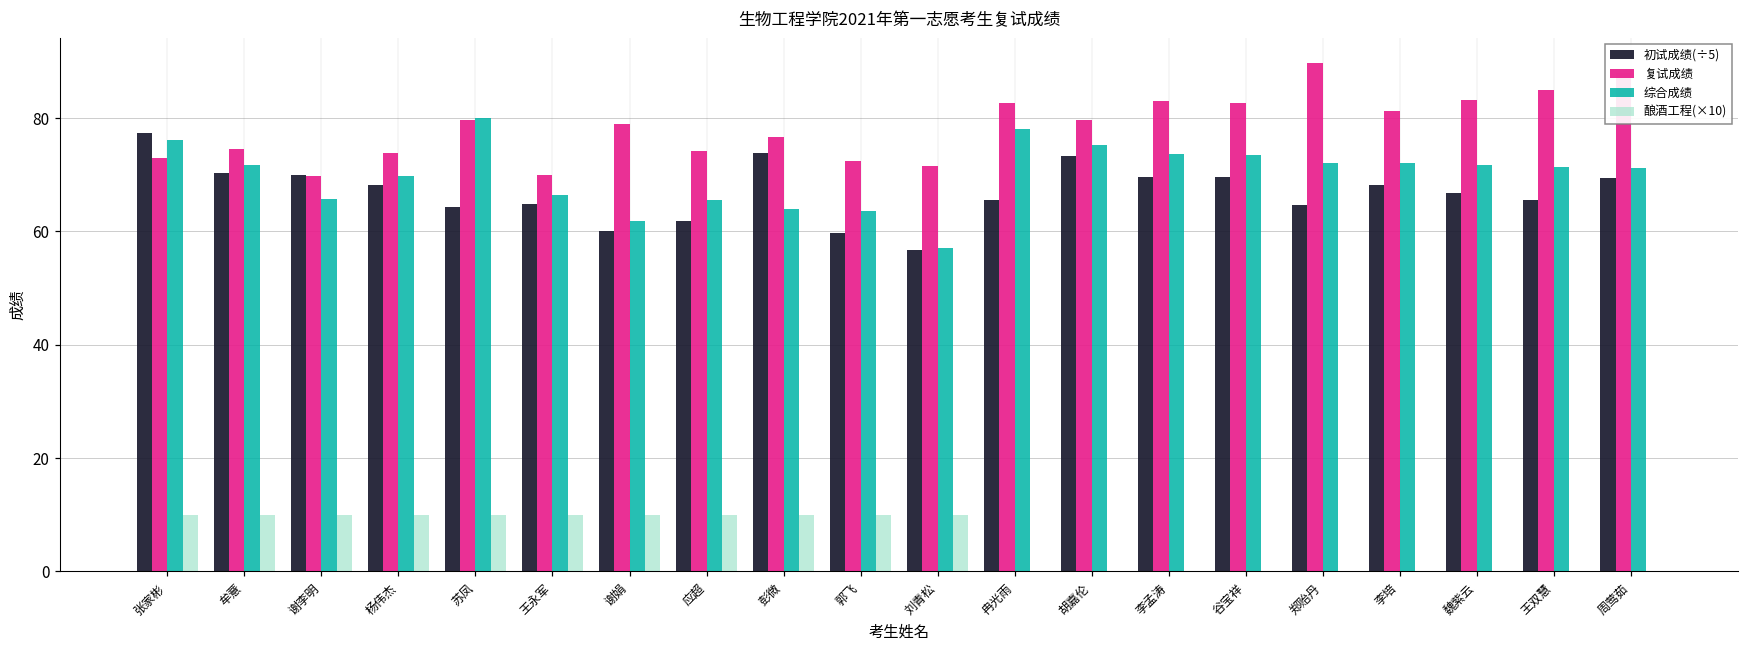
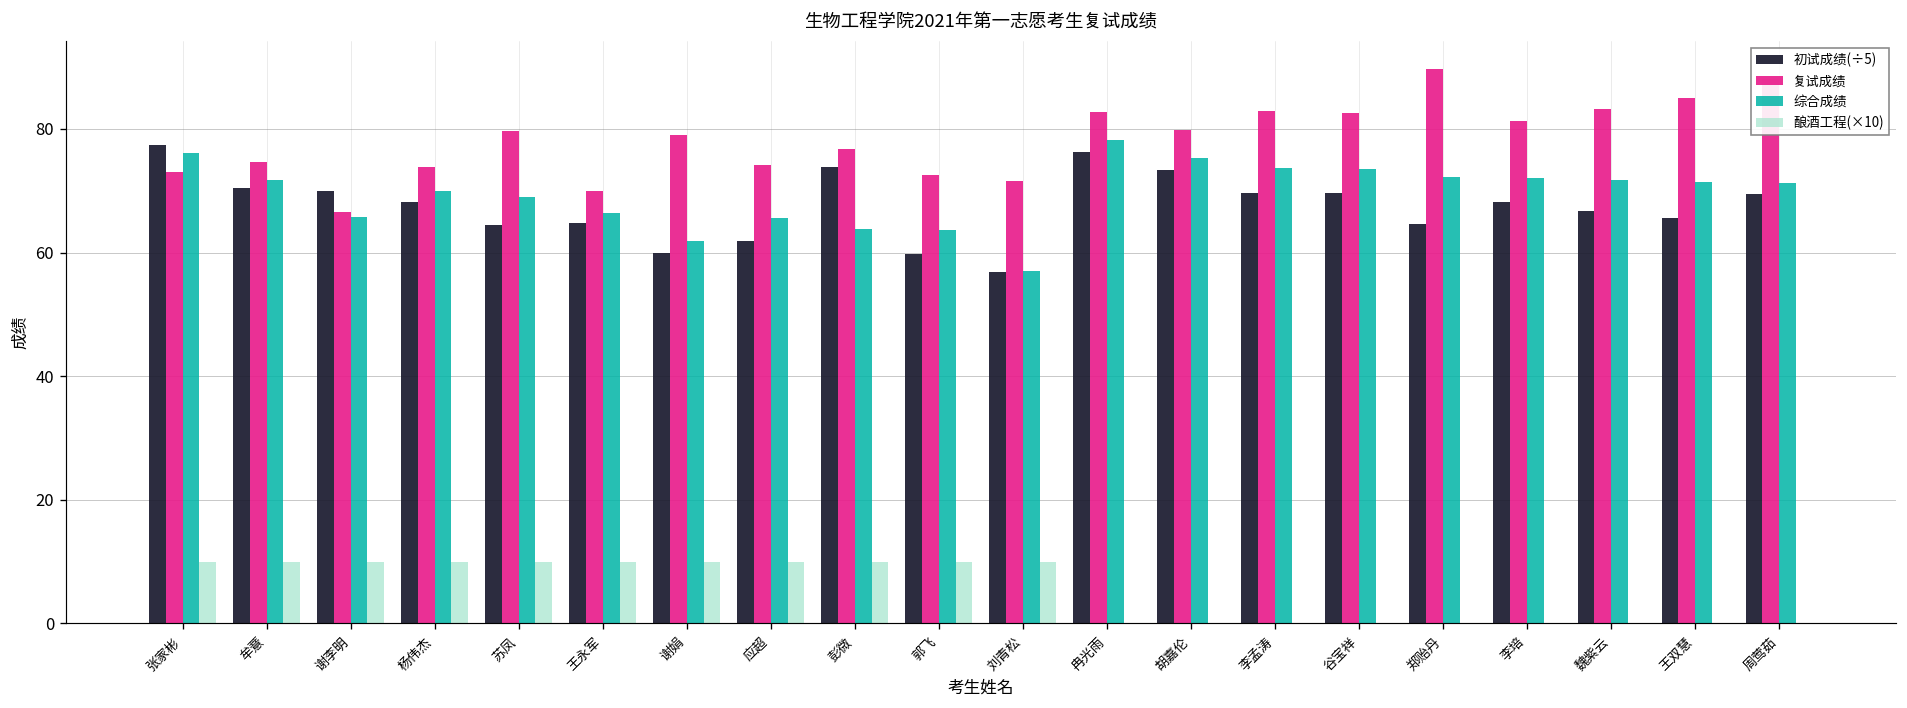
复试成绩, 谢李明: 70 -> 67
综合成绩, 苏凤: 80 -> 69
初试成绩(÷5), 冉光雨: 66 -> 76
